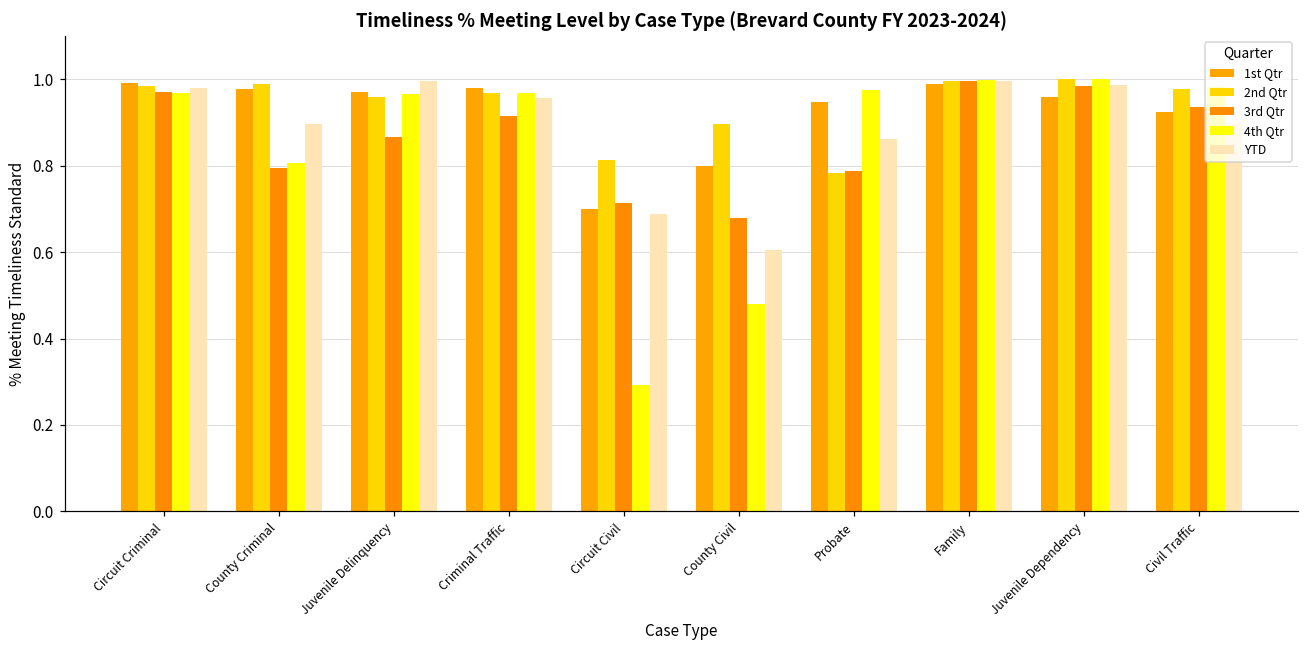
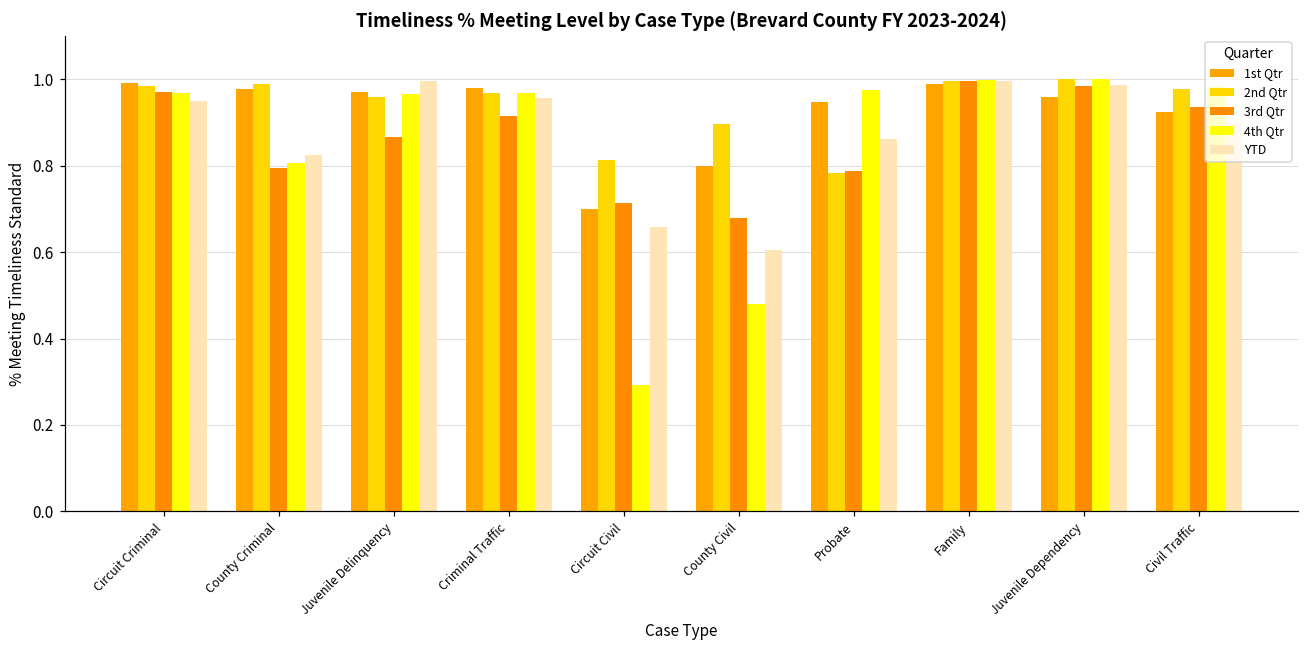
YTD, Circuit Criminal: 0.98 -> 0.95
YTD, County Criminal: 0.90 -> 0.82
YTD, Circuit Civil: 0.69 -> 0.66
